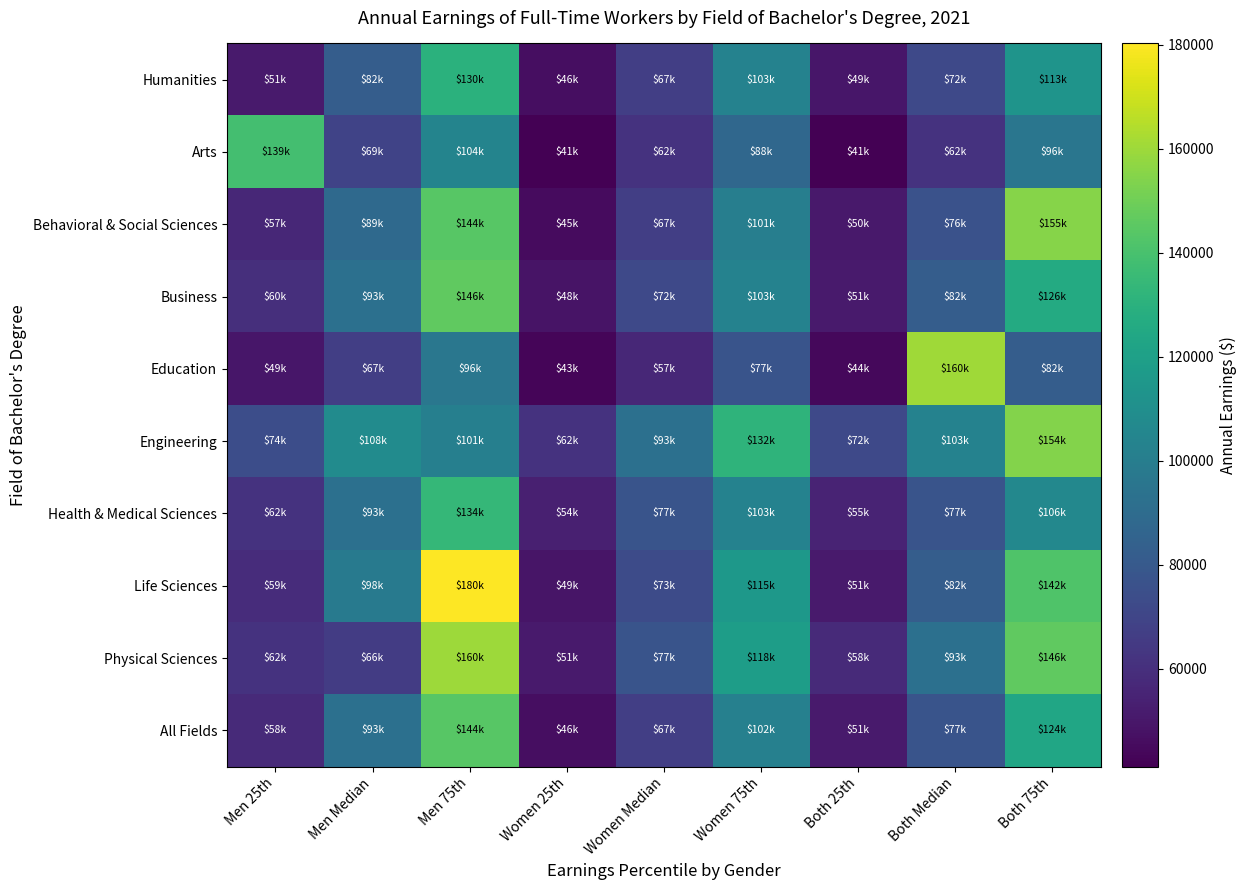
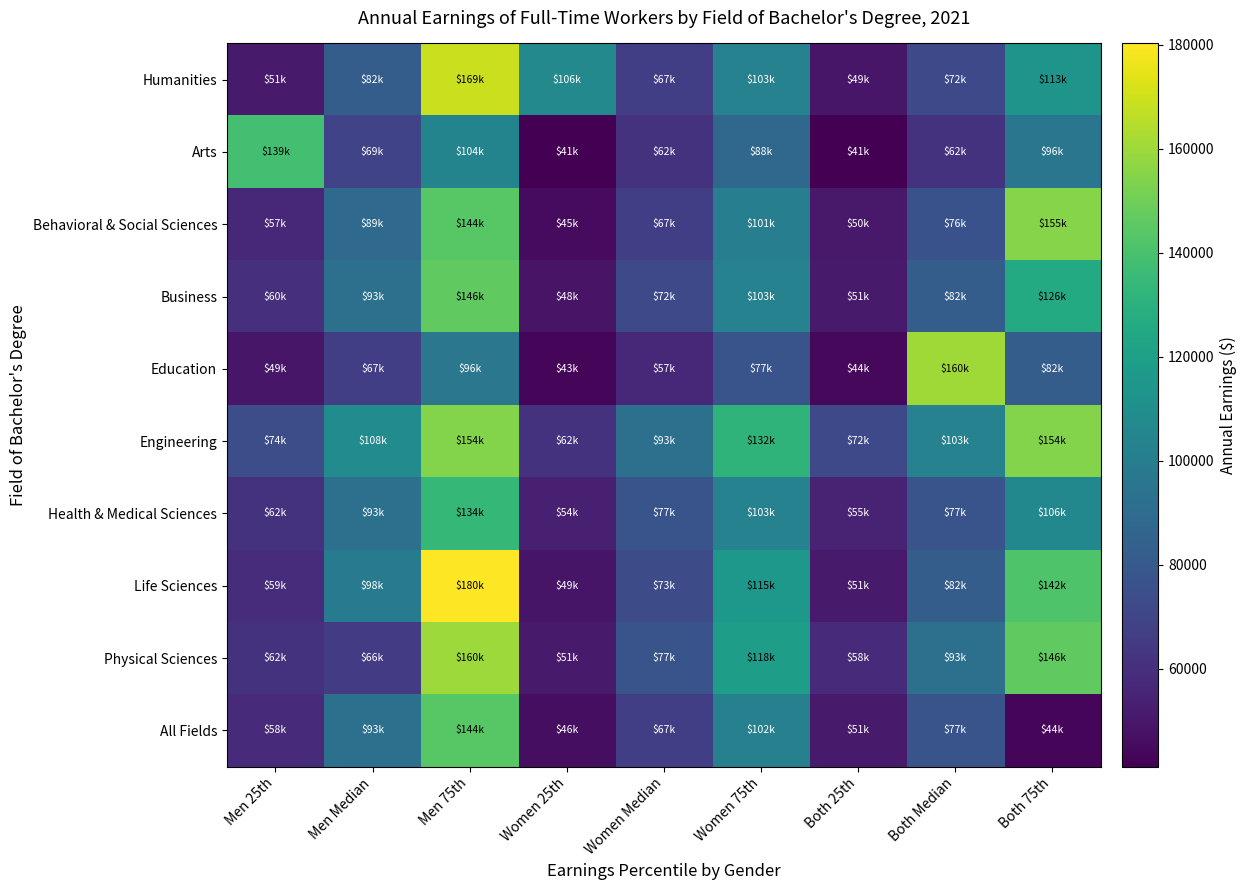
Humanities, Men 75th: $130k -> $169k
Humanities, Women 25th: $46k -> $106k
Engineering, Men 75th: $101k -> $154k
All Fields, Both 75th: $124k -> $44k
